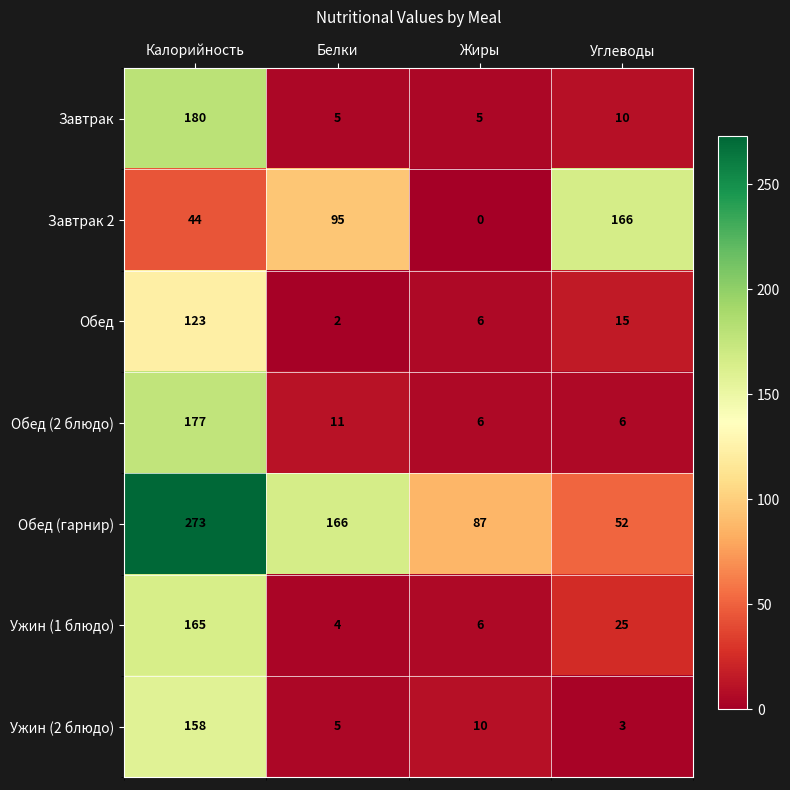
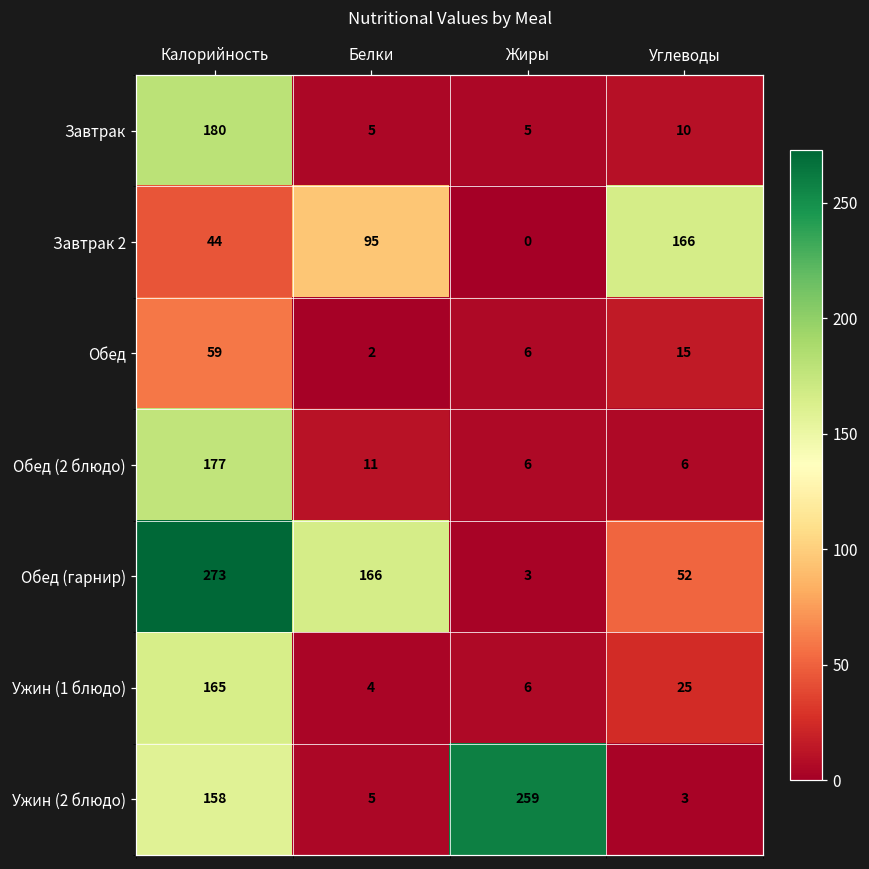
Обед, Калорийность: 123 -> 59
Обед (гарнир), Жиры: 87 -> 3
Ужин (2 блюдо), Жиры: 10 -> 259
